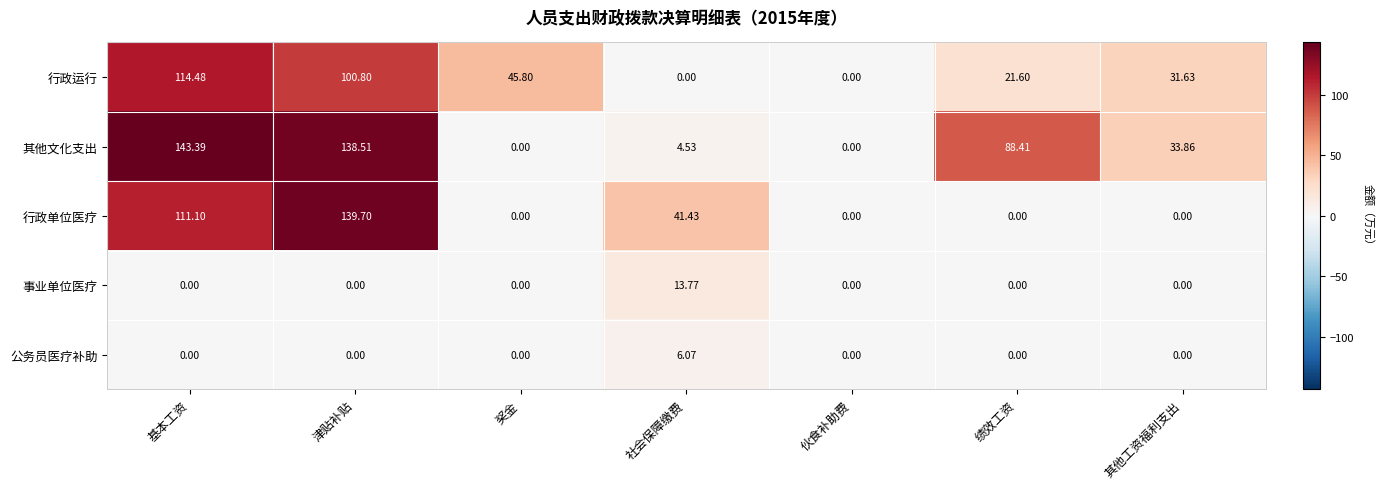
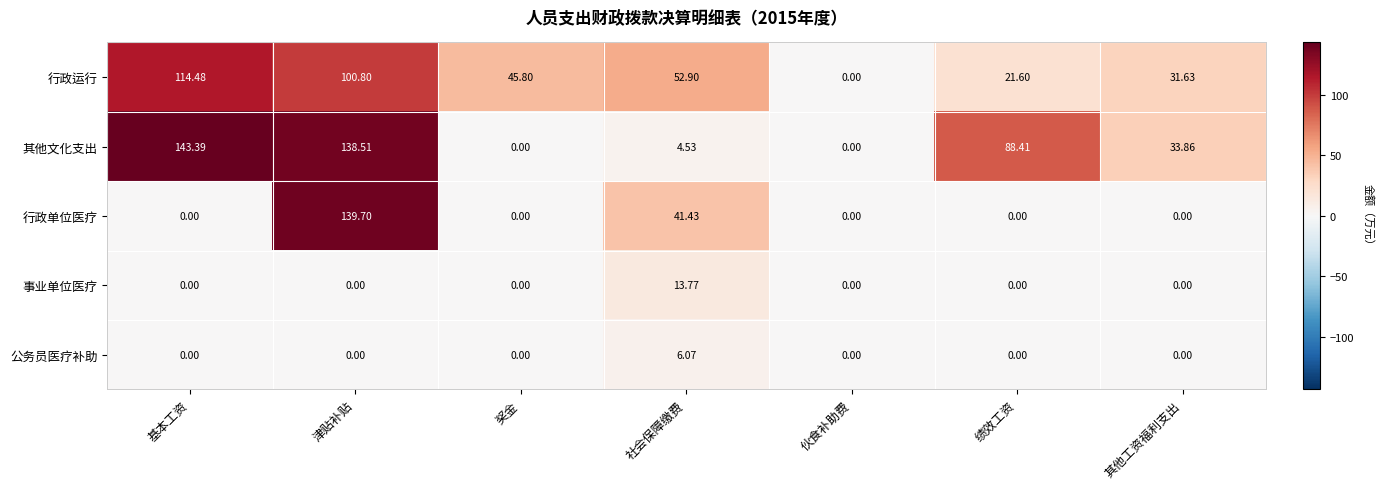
行政运行, 社会保障缴费: 0.00 -> 52.90
行政单位医疗, 基本工资: 111.10 -> 0.00
